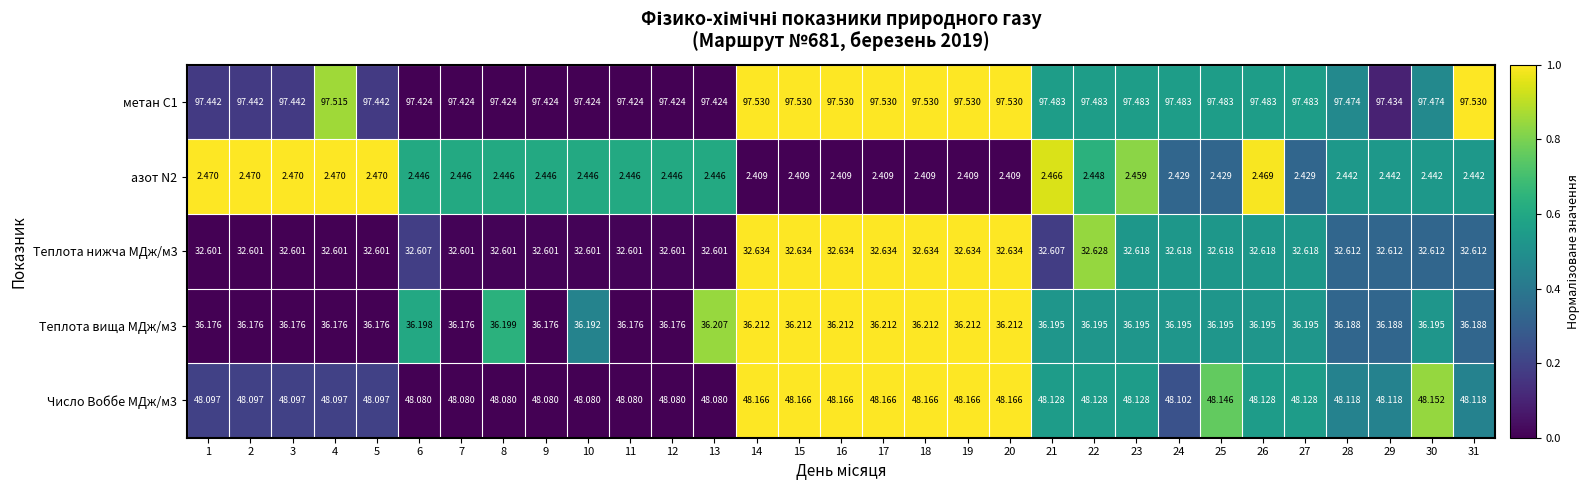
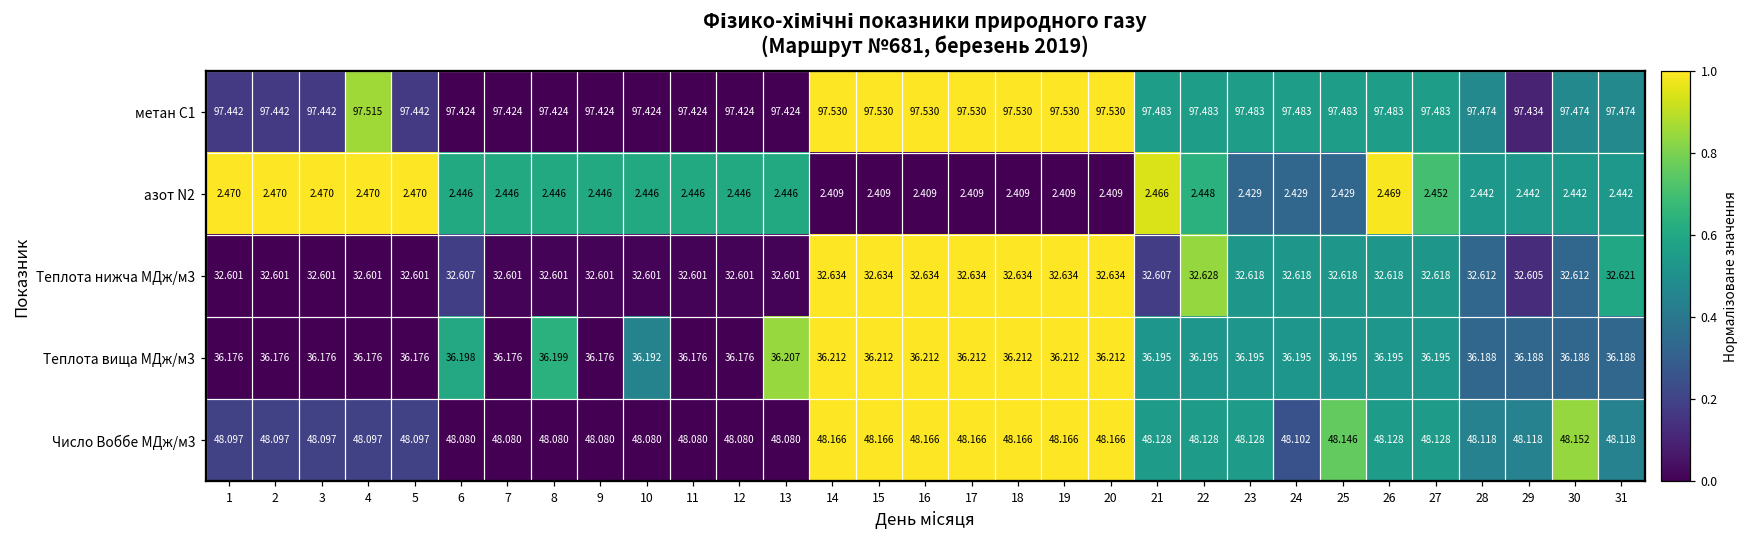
метан С1, 31: 97.530 -> 97.474
азот N2, 23: 2.459 -> 2.429
азот N2, 27: 2.429 -> 2.452
Теплота нижча МДж/м3, 29: 32.612 -> 32.605
Теплота нижча МДж/м3, 31: 32.612 -> 32.621
Теплота вища МДж/м3, 30: 36.195 -> 36.188
